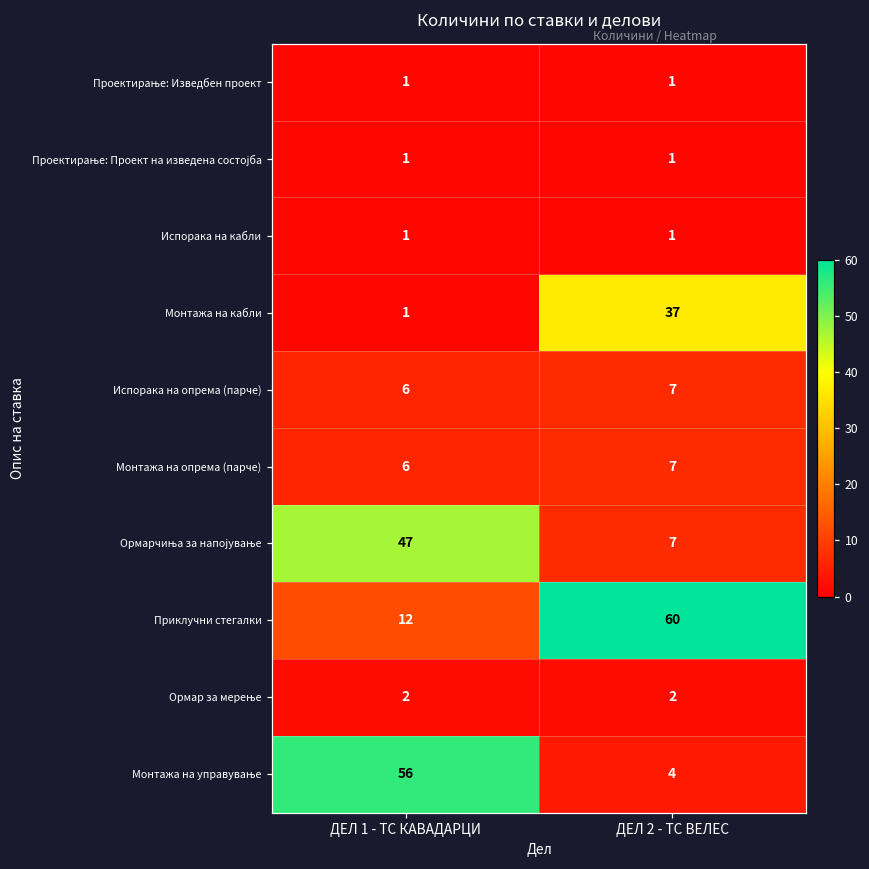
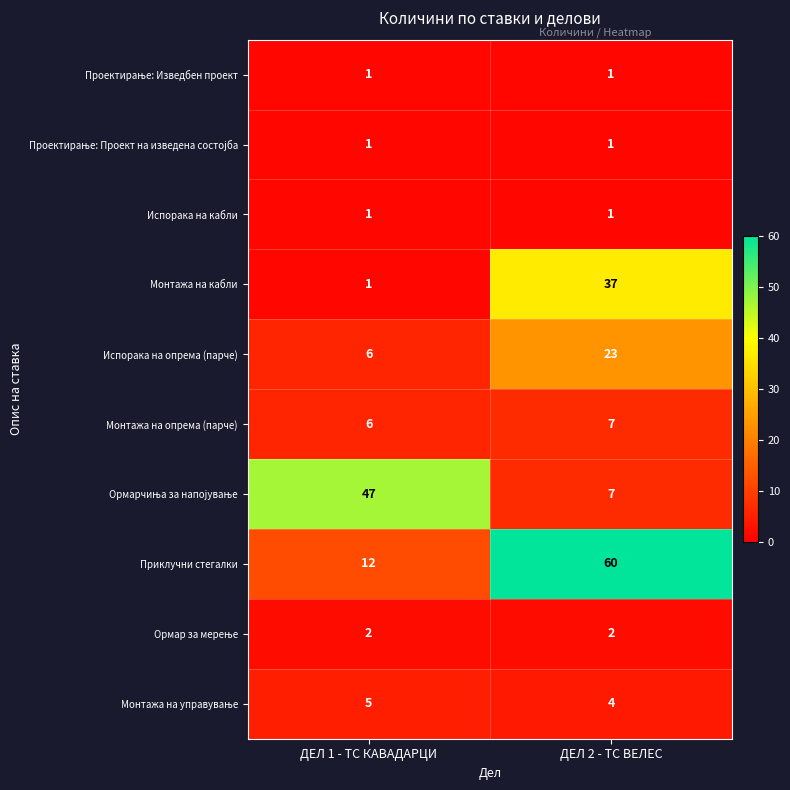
Испорака на опрема (парче), ДЕЛ 2 - ТС ВЕЛЕС: 7 -> 23
Монтажа на управување, ДЕЛ 1 - ТС КАВАДАРЦИ: 56 -> 5
